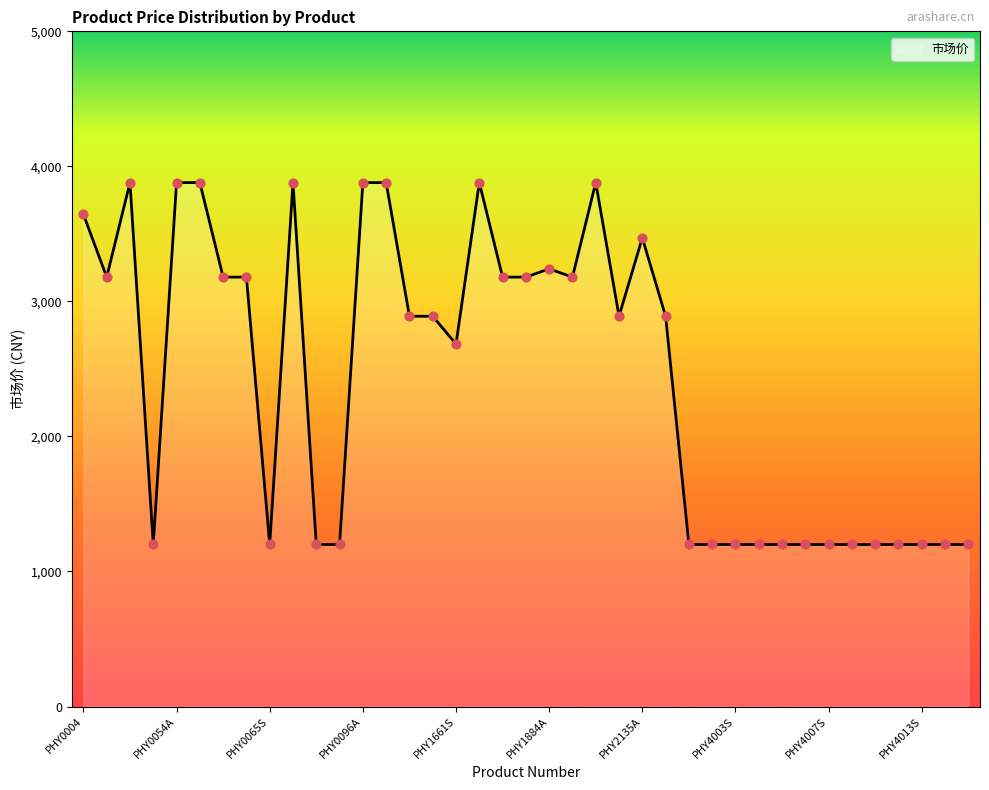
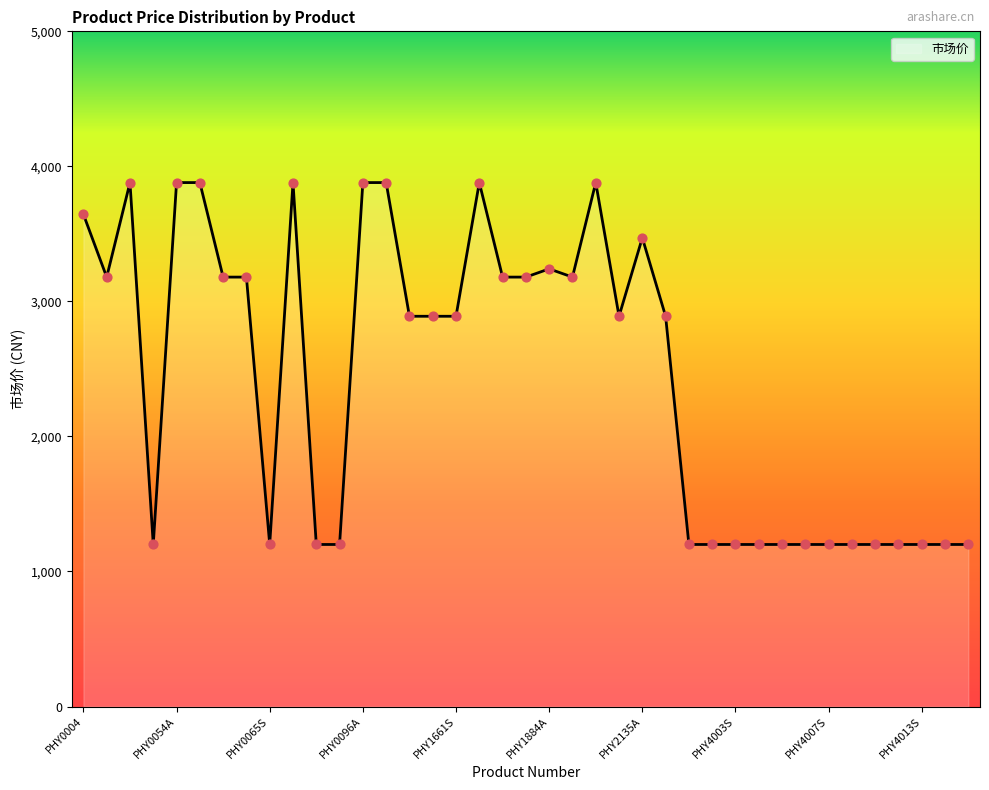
PHY1661S: 2,680 -> 2,890
